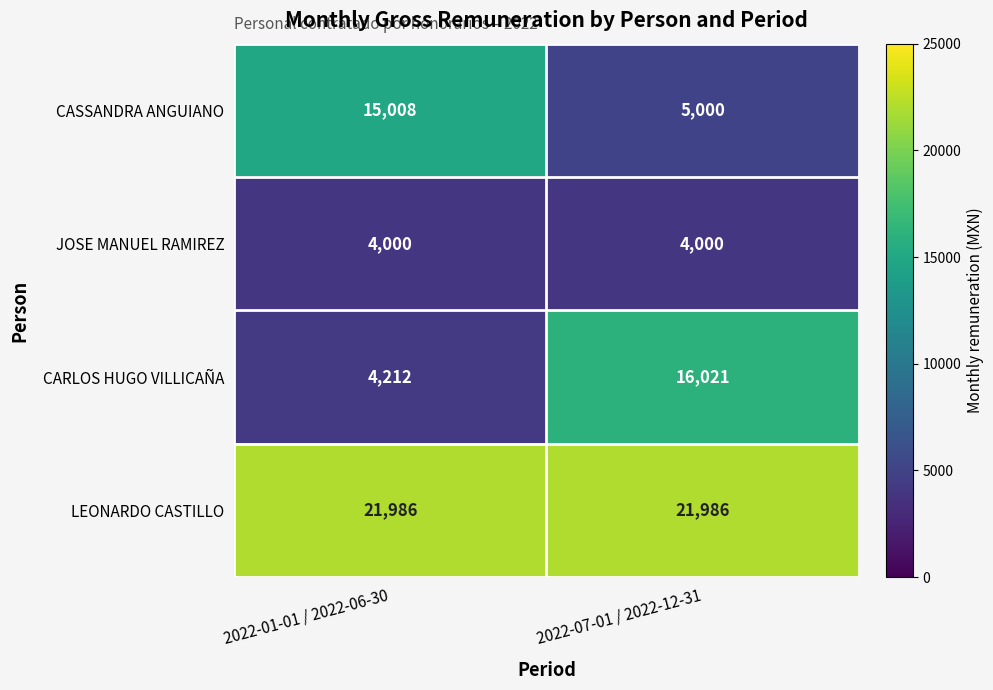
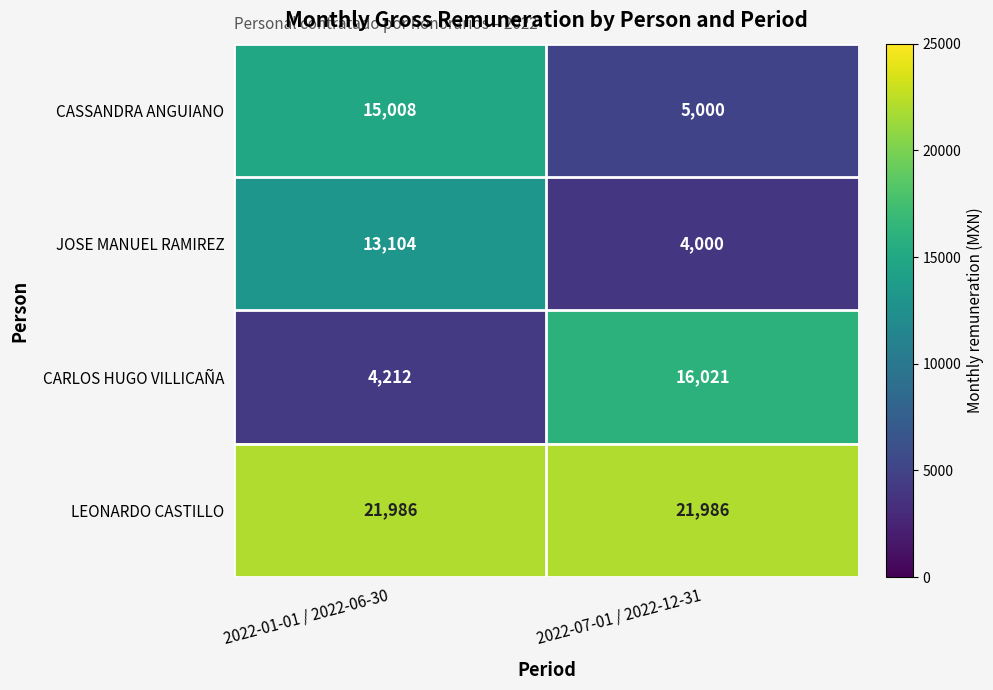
JOSE MANUEL RAMIREZ, 2022-01-01 / 2022-06-30: 4,000 -> 13,104
